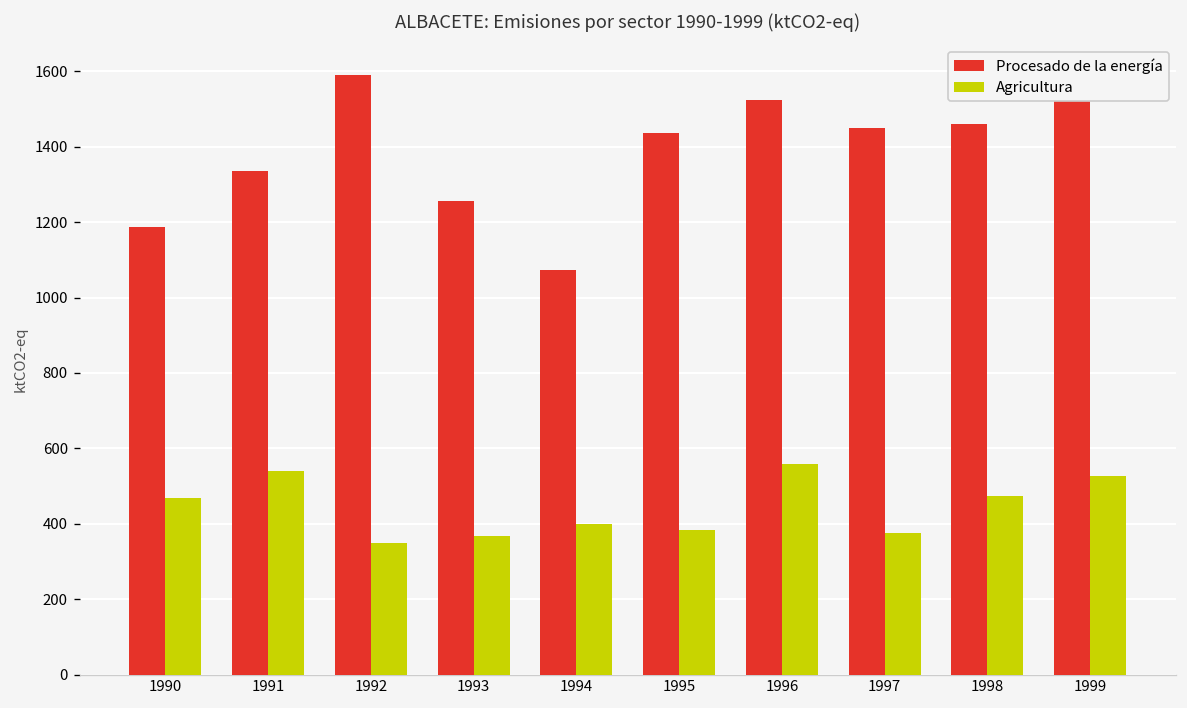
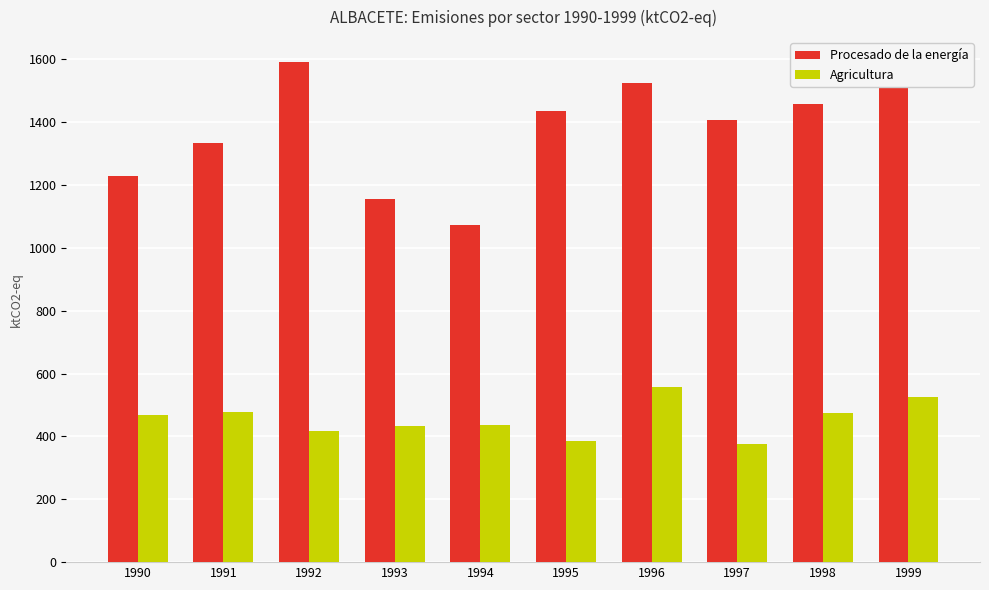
Procesado de la energía, 1990: 1190 -> 1230
Agricultura, 1991: 540 -> 480
Agricultura, 1992: 350 -> 420
Procesado de la energía, 1993: 1260 -> 1160
Agricultura, 1993: 370 -> 430
Agricultura, 1994: 400 -> 440
Procesado de la energía, 1997: 1450 -> 1410
